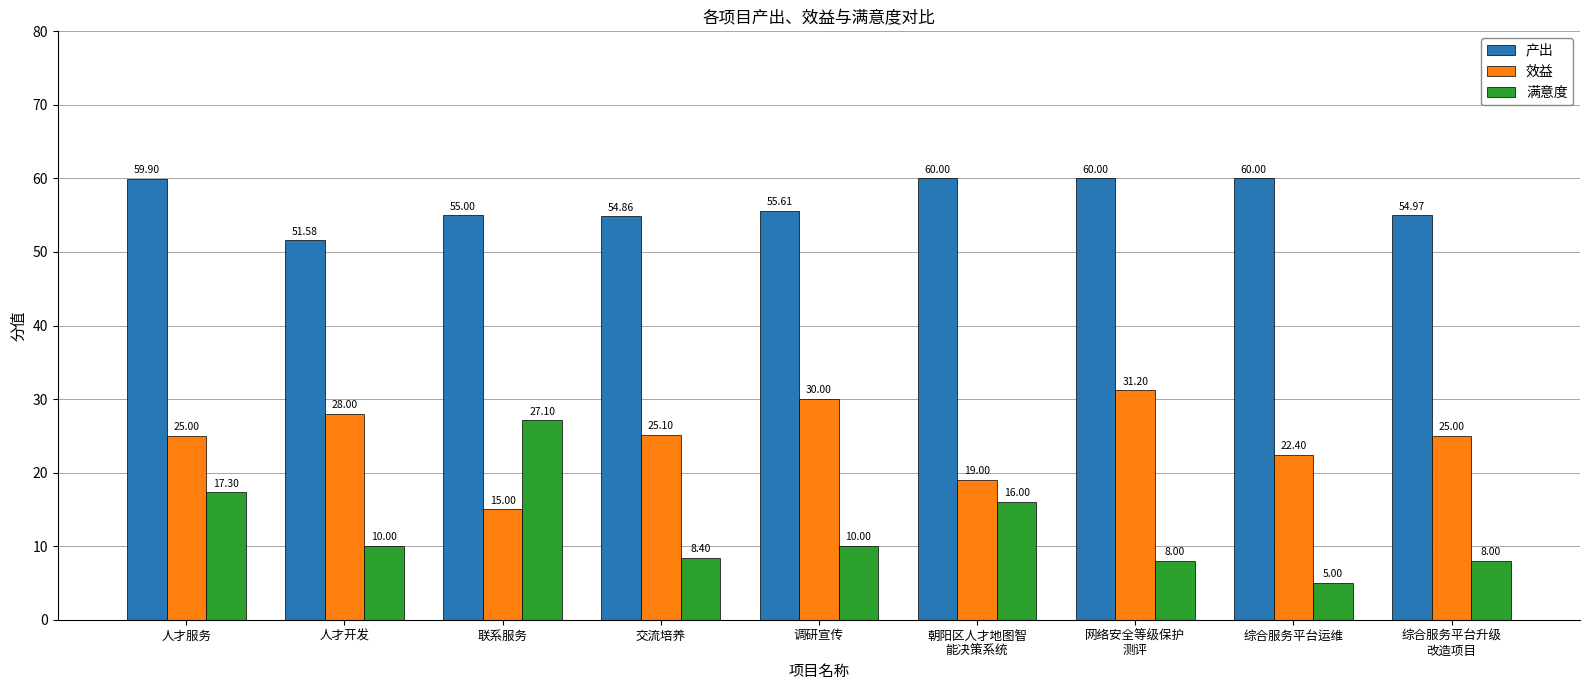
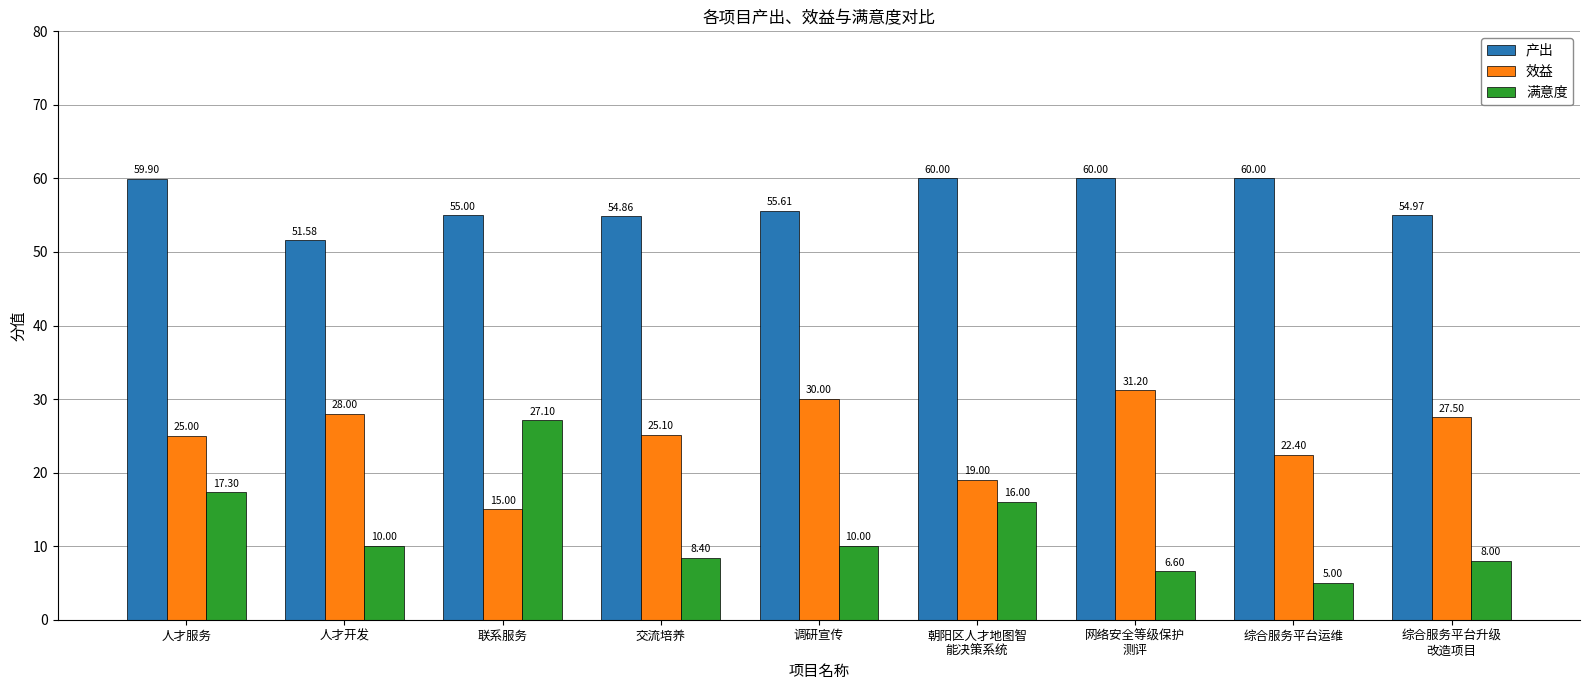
满意度, 网络安全等级保护 测评: 8.00 -> 6.60
效益, 综合服务平台升级 改造项目: 25.00 -> 27.50
